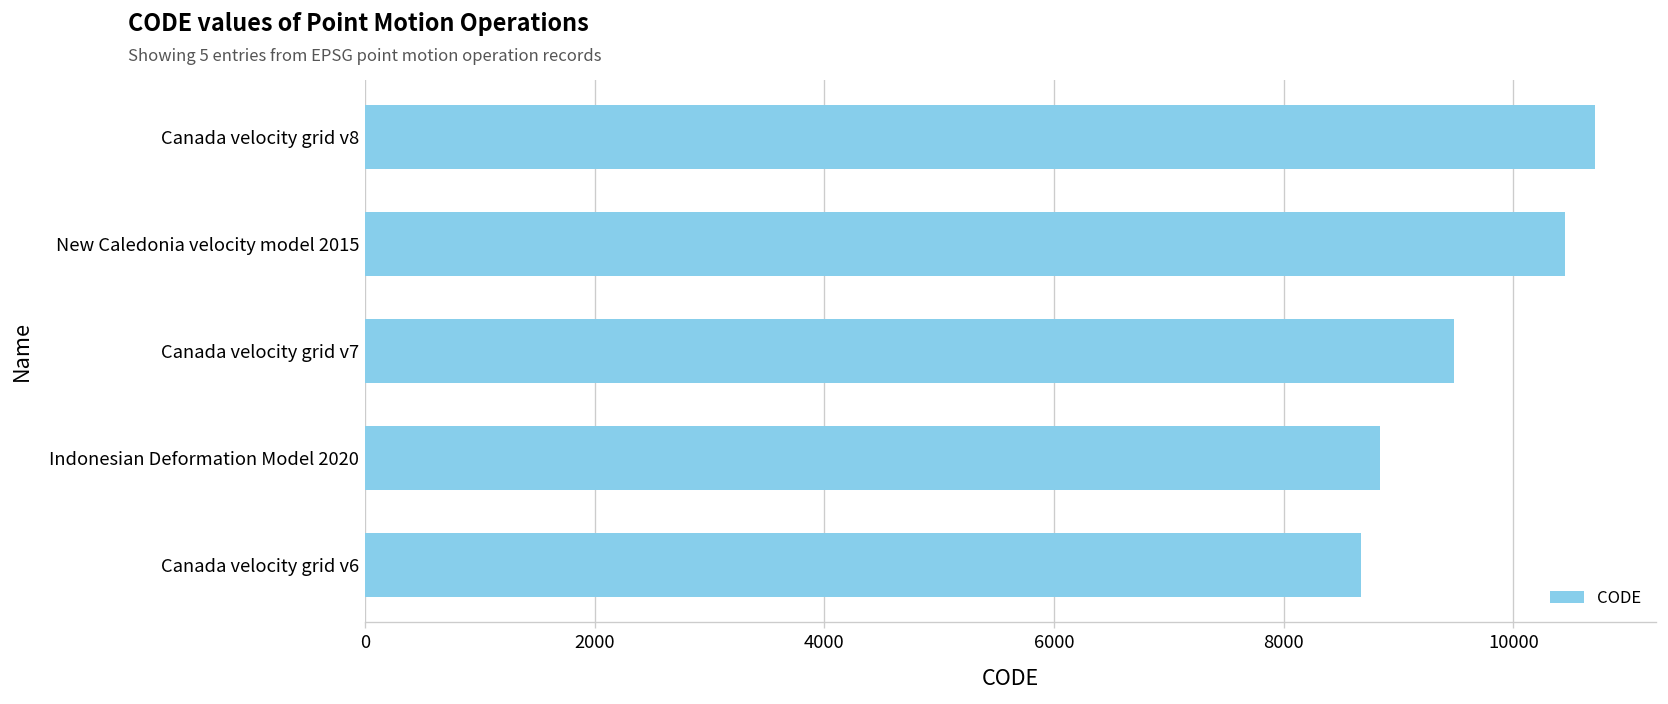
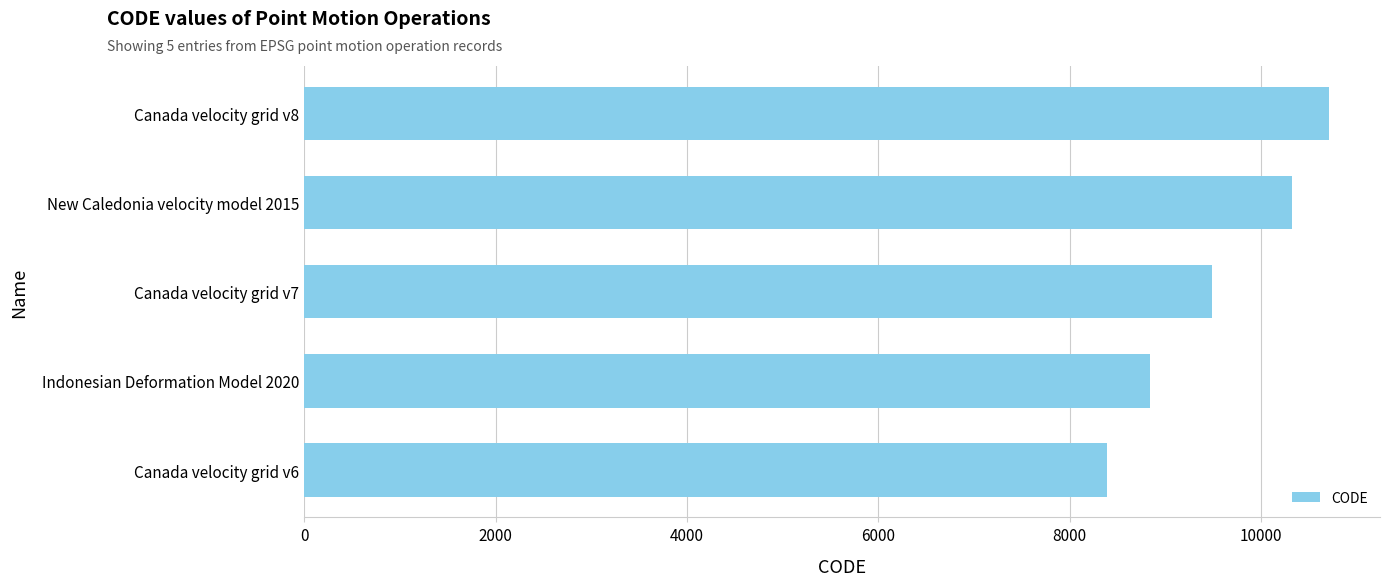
New Caledonia velocity model 2015: 10500 -> 10300
Canada velocity grid v6: 8700 -> 8400
